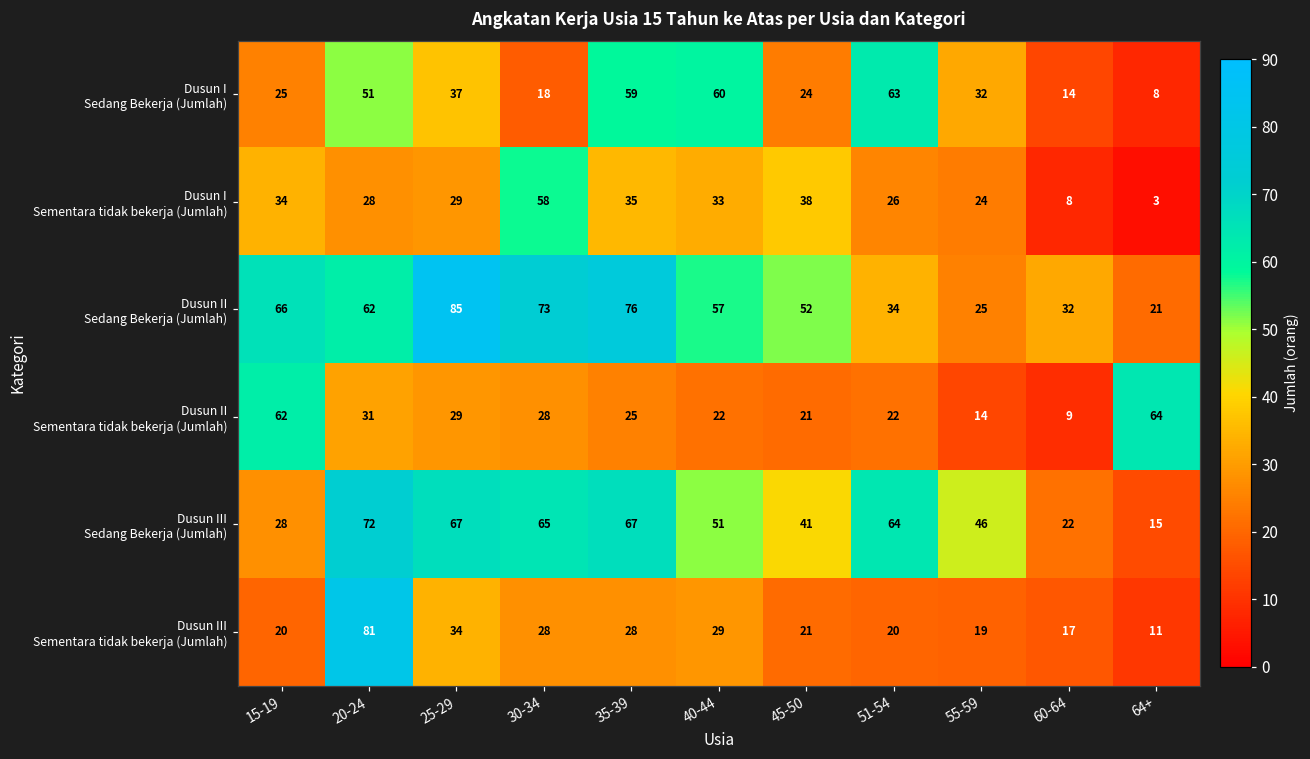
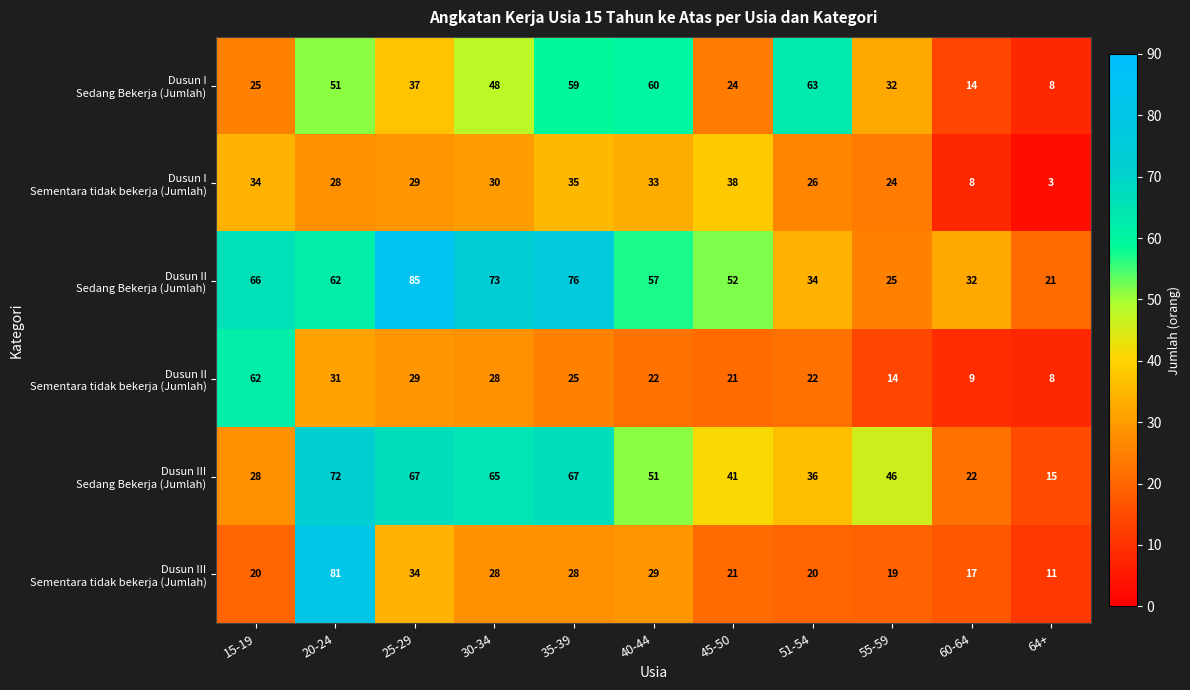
Dusun I Sedang Bekerja (Jumlah), 30-34: 18 -> 48
Dusun I Sementara tidak bekerja (Jumlah), 30-34: 58 -> 30
Dusun II Sementara tidak bekerja (Jumlah), 64+: 64 -> 8
Dusun III Sedang Bekerja (Jumlah), 51-54: 64 -> 36
